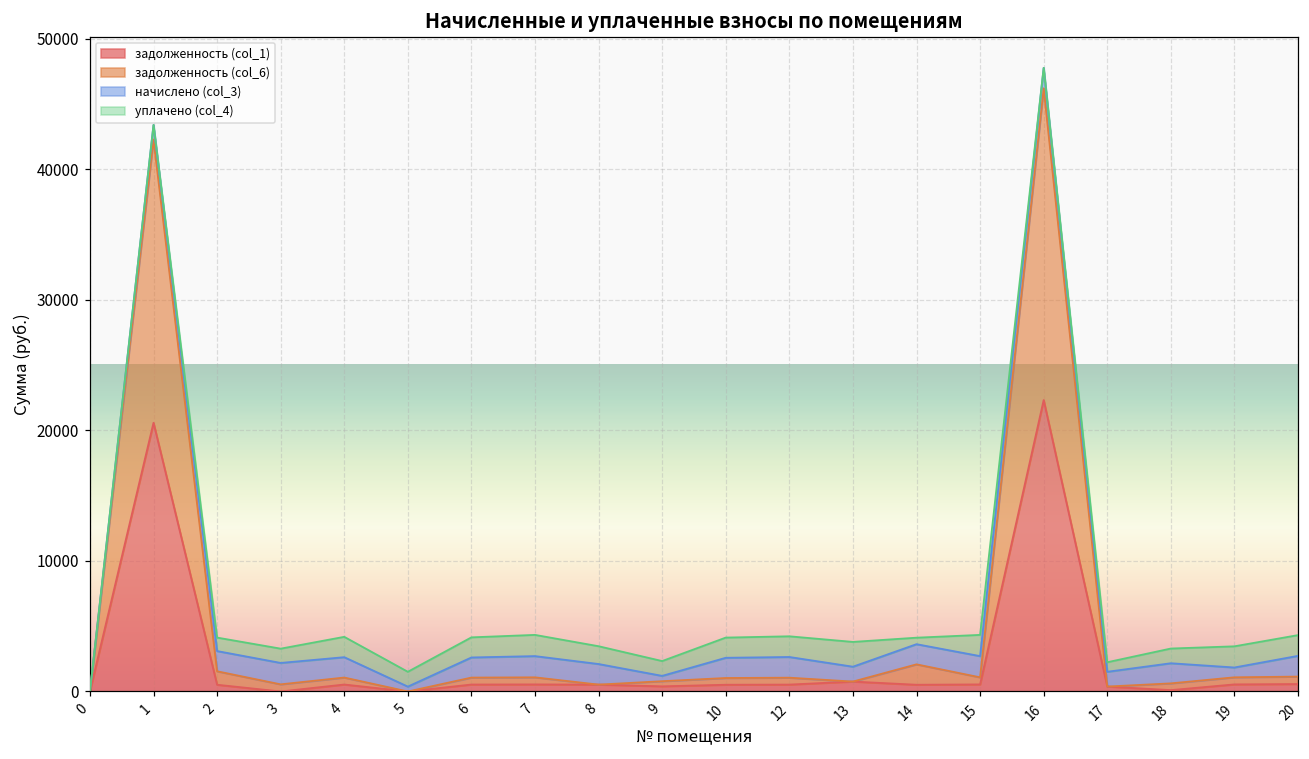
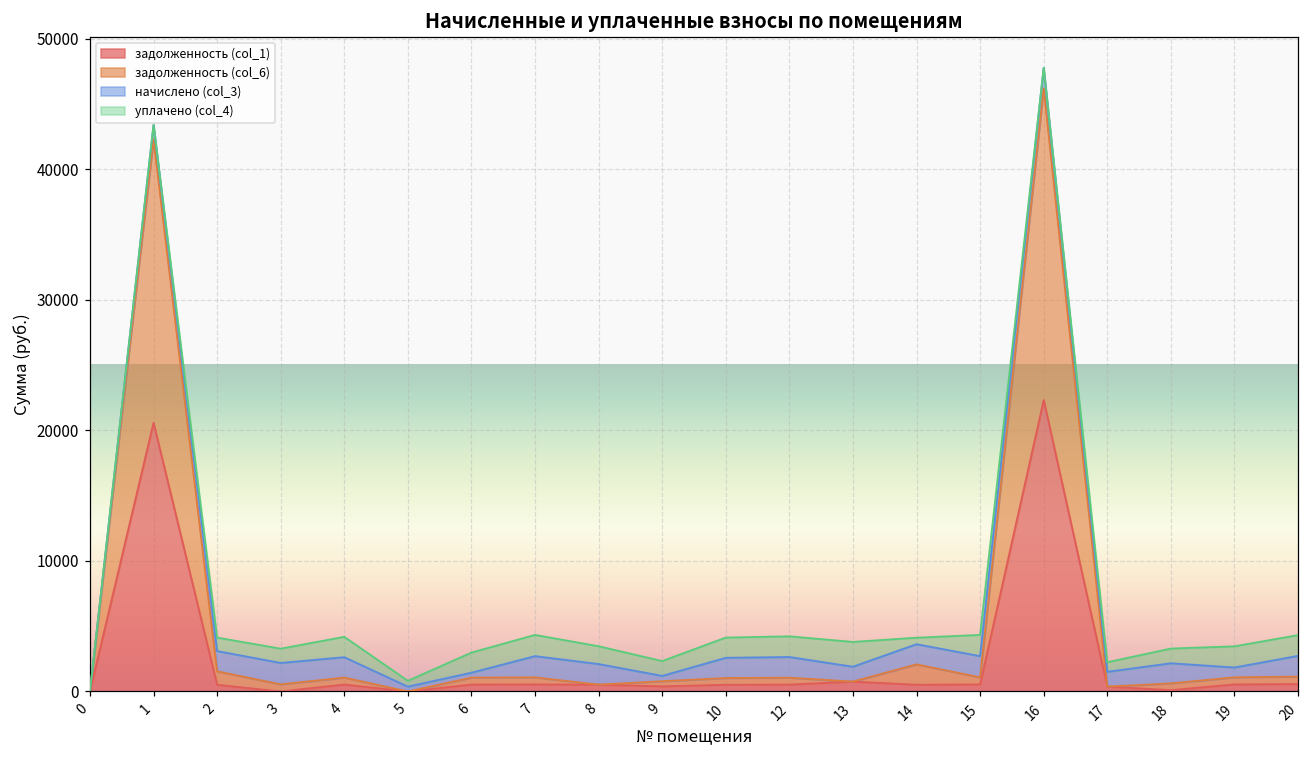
уплачено (col_4), 5: 1100 -> 400
начислено (col_3), 6: 1500 -> 400
